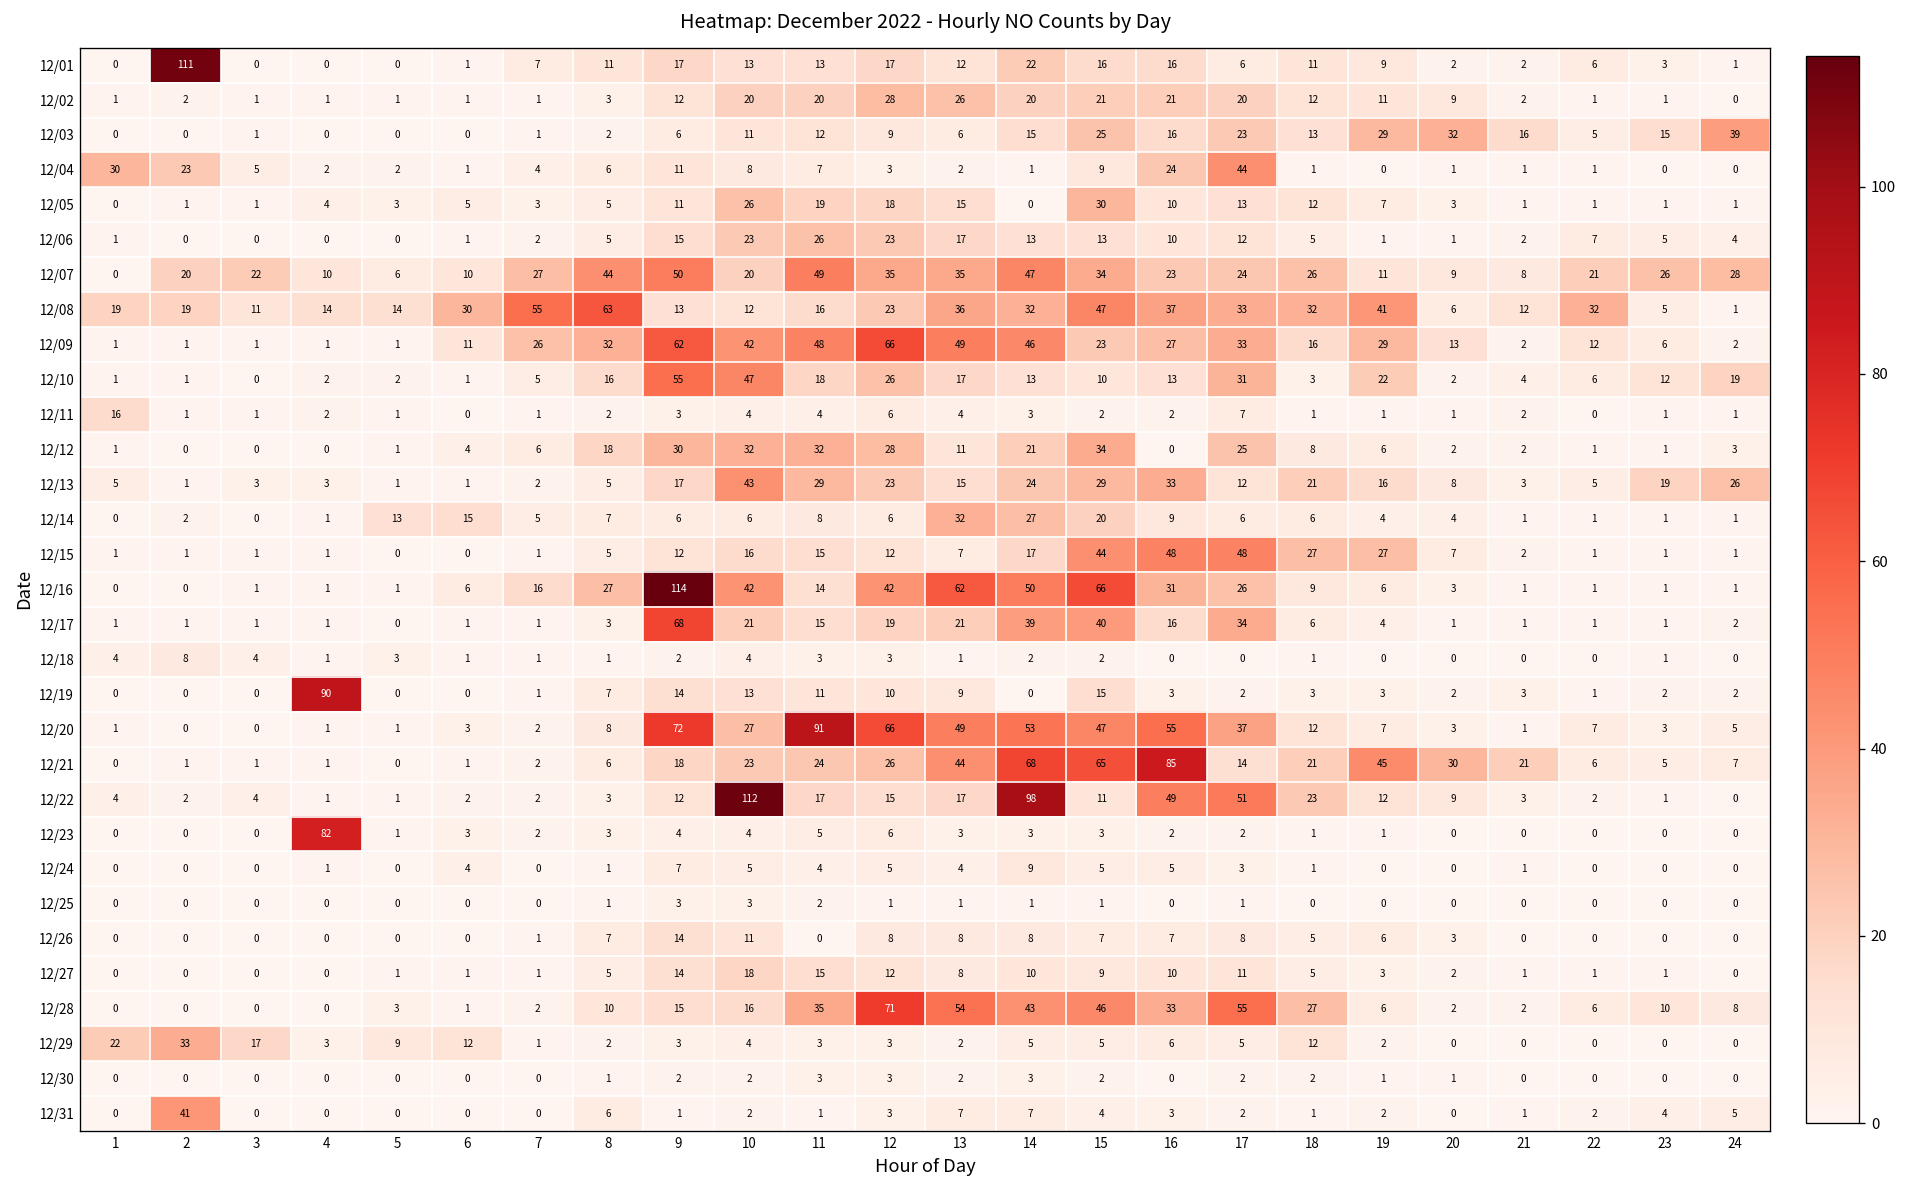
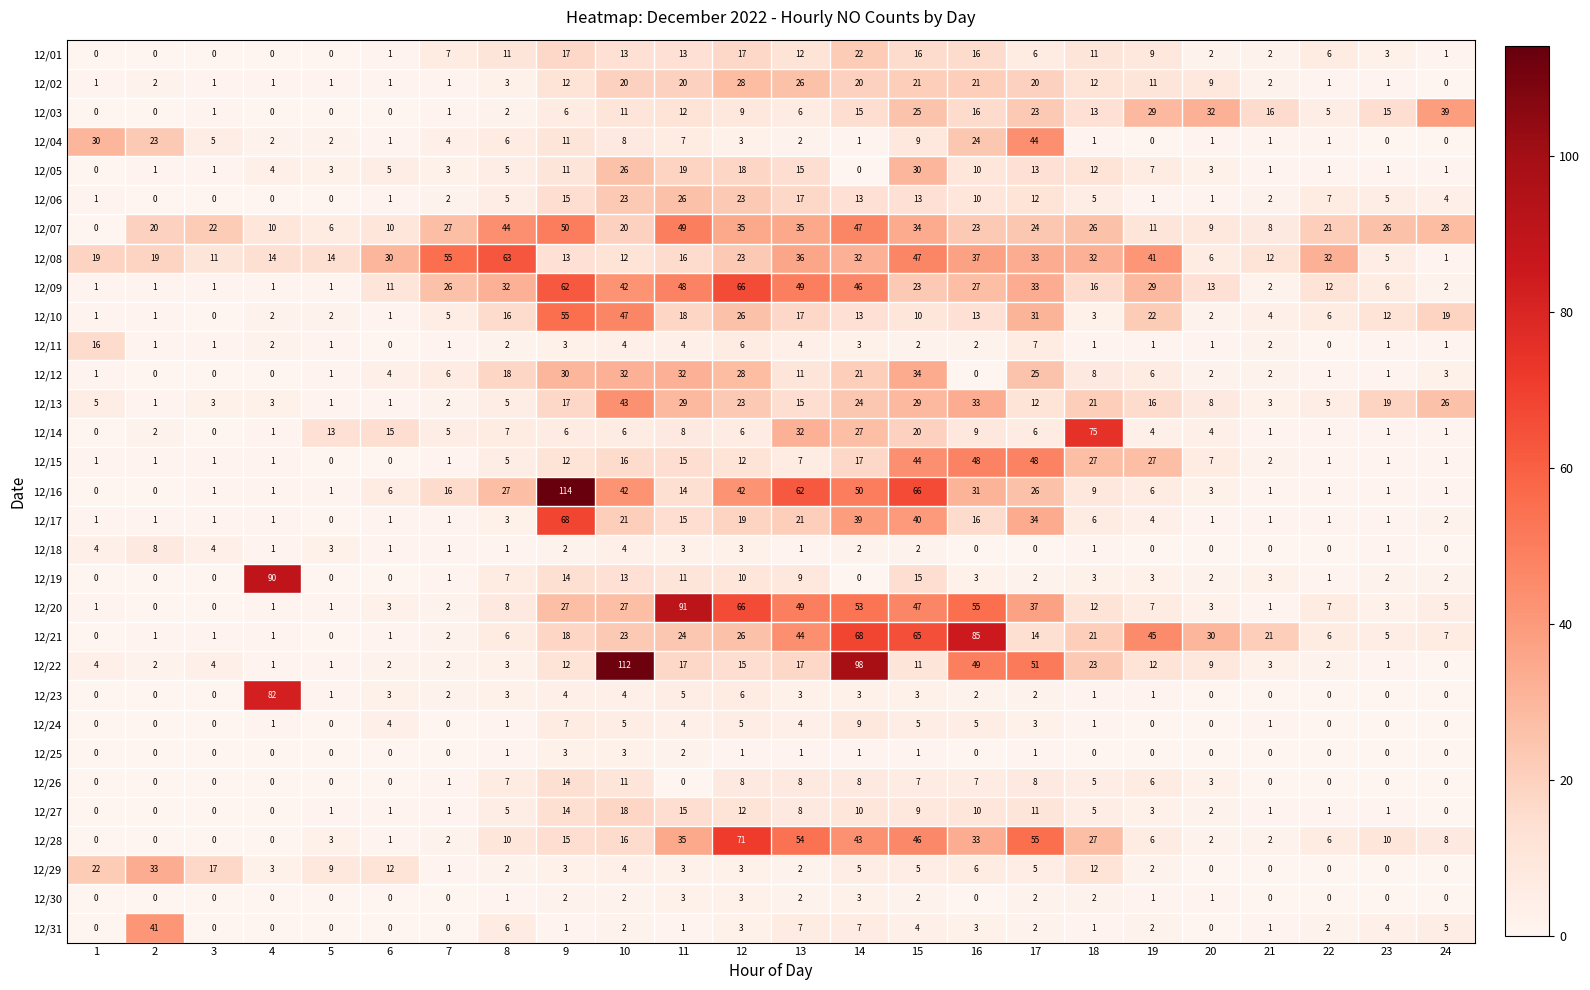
12/01, 2: 111 -> 0
12/14, 18: 6 -> 75
12/20, 9: 72 -> 27
